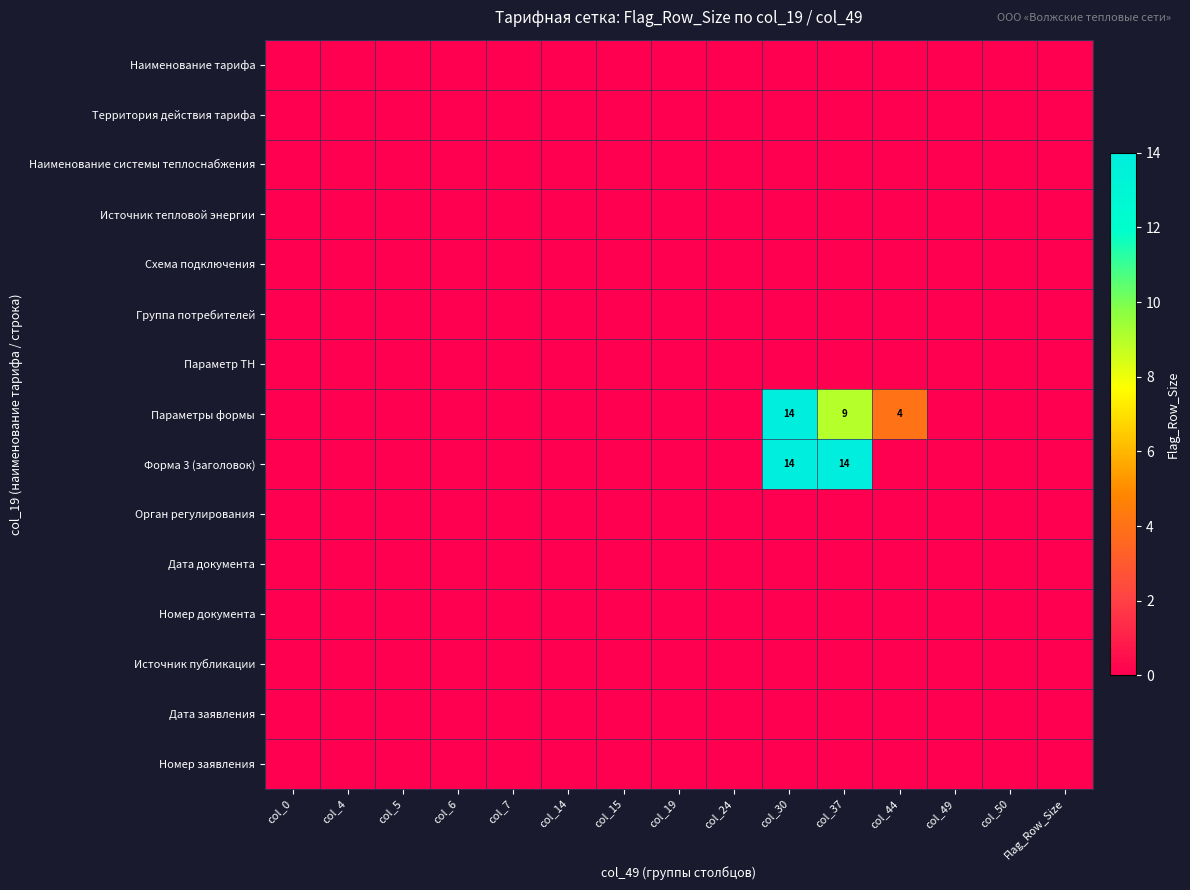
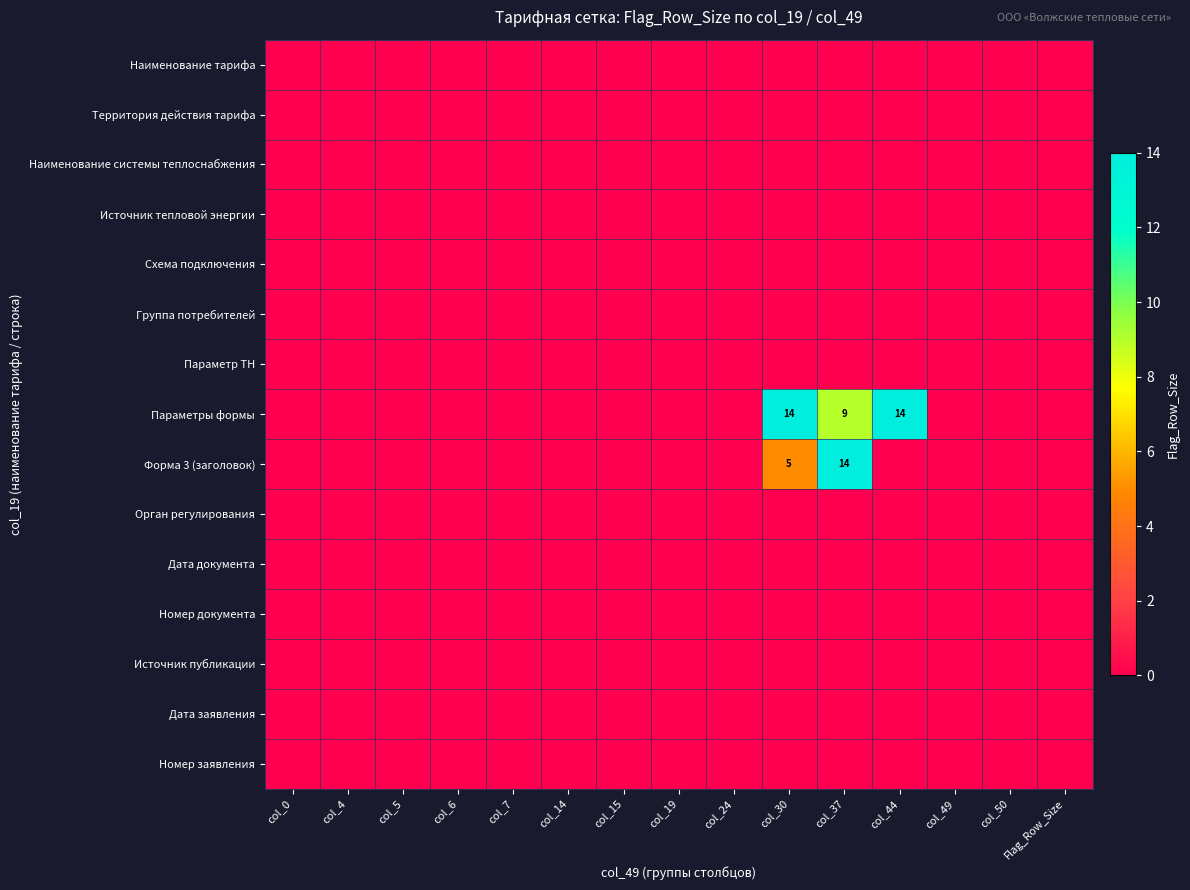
Параметры формы, col_44: 4 -> 14
Форма 3 (заголовок), col_30: 14 -> 5
